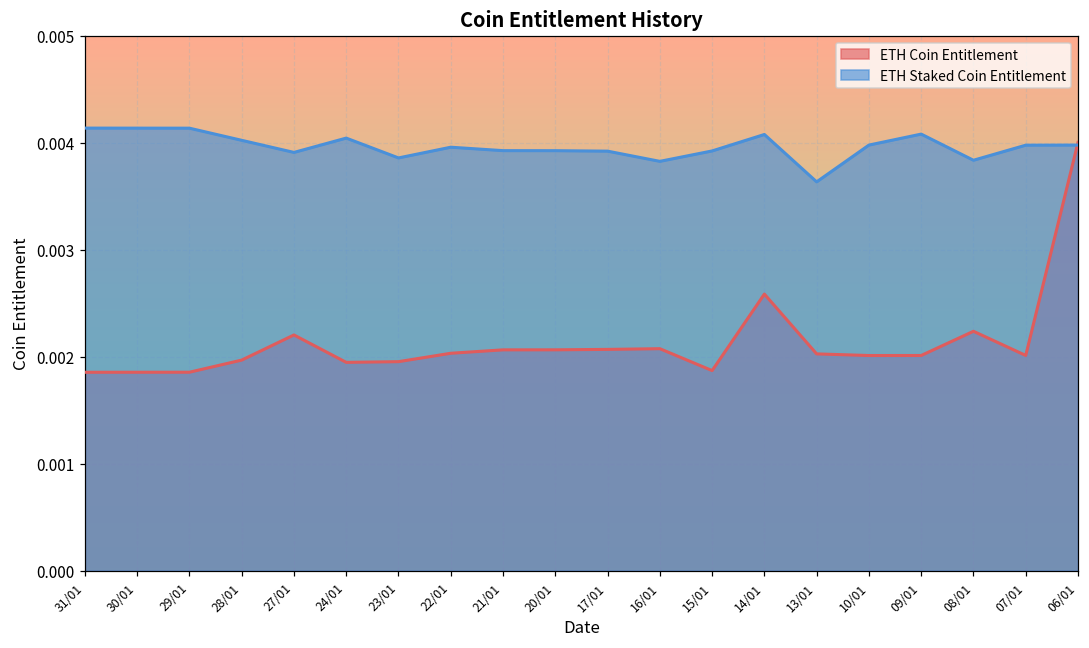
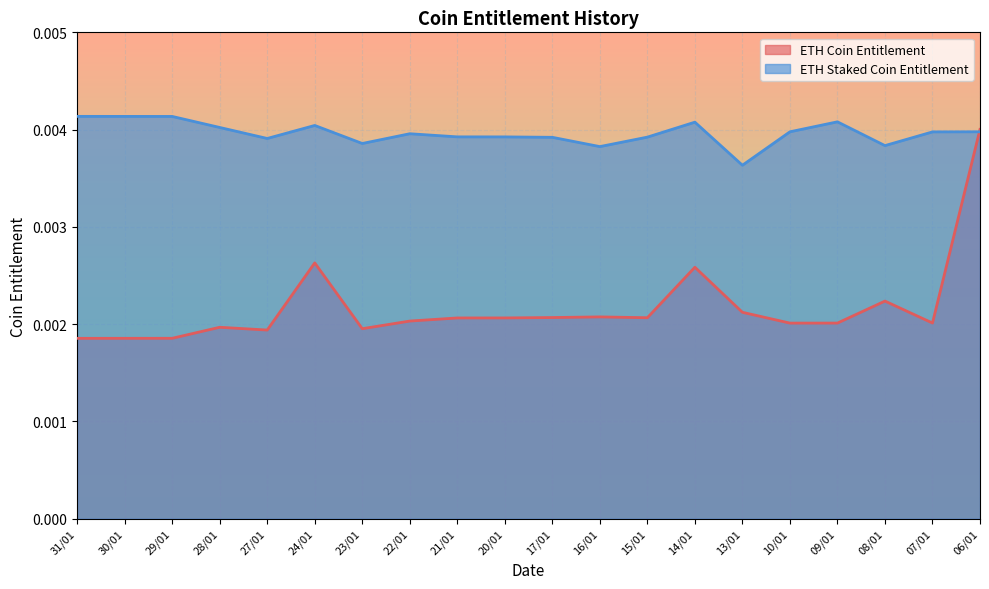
ETH Coin Entitlement, 27/01: 0.0022 -> 0.0019
ETH Coin Entitlement, 24/01: 0.0019 -> 0.0026
ETH Coin Entitlement, 15/01: 0.0019 -> 0.0021
ETH Coin Entitlement, 13/01: 0.0020 -> 0.0021
